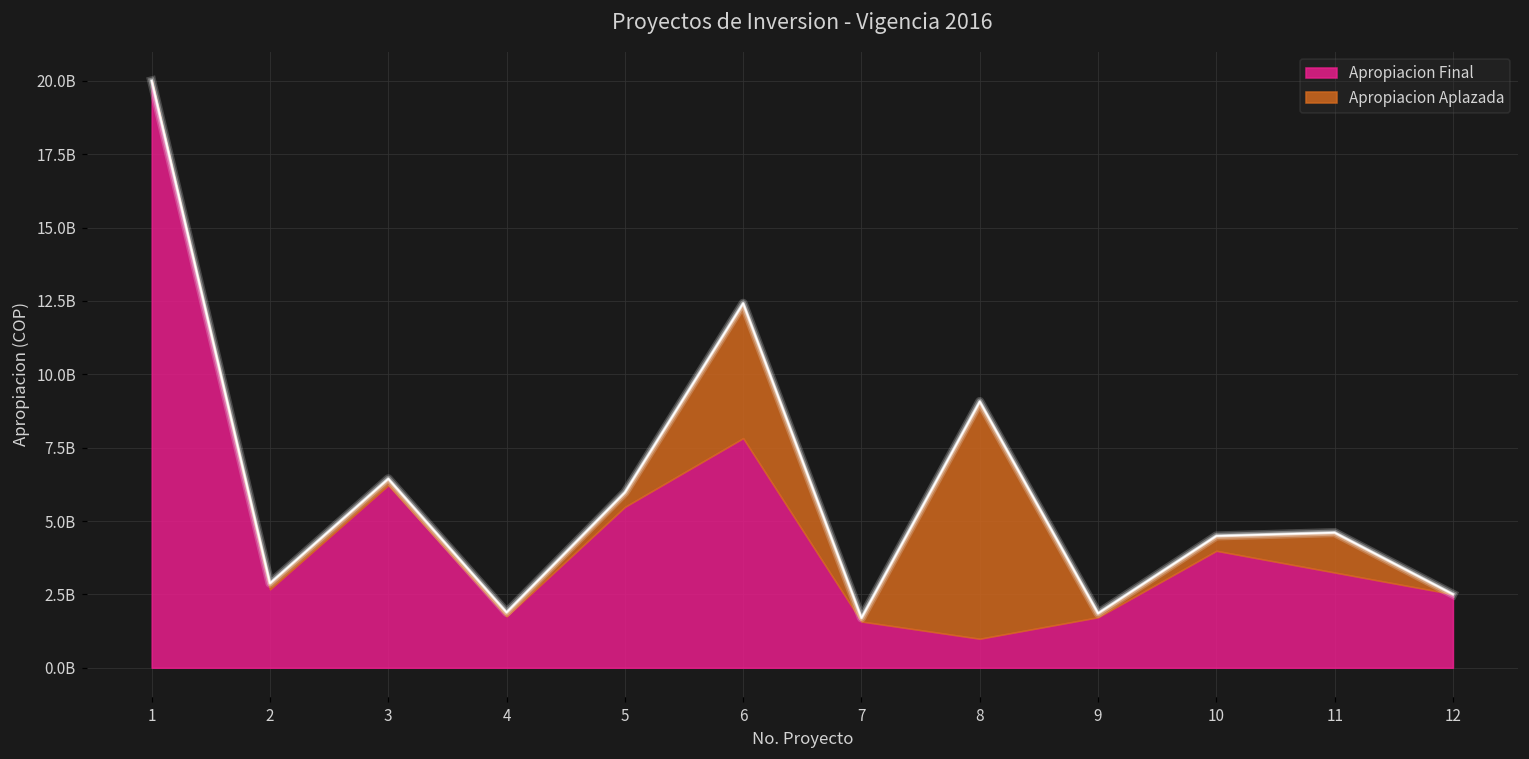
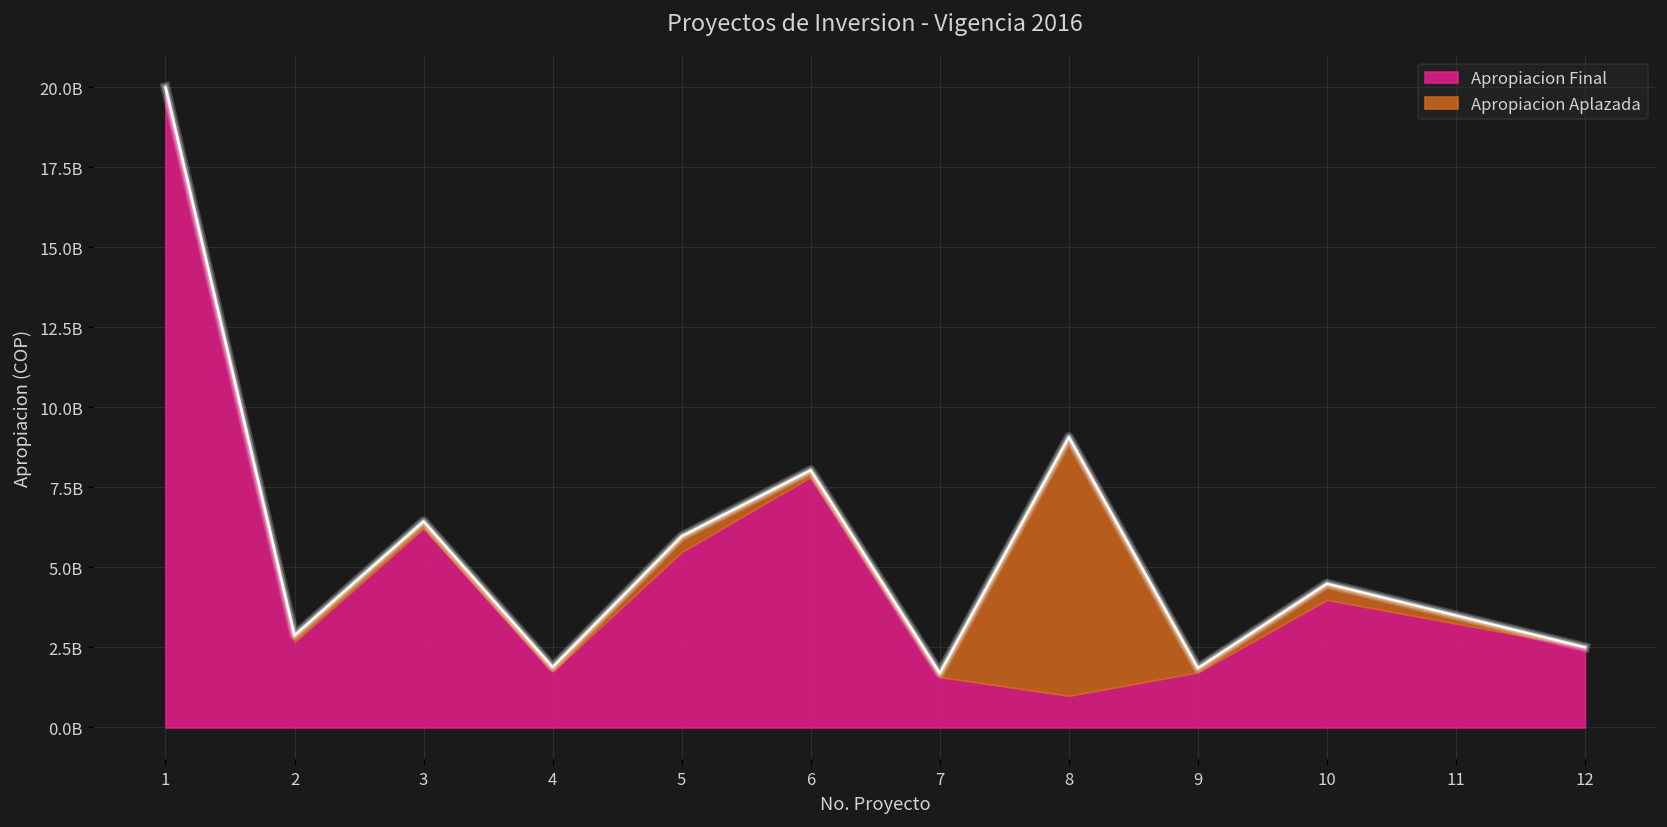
Apropiacion Aplazada, 6: 4600000000 -> 200000000
Apropiacion Aplazada, 11: 1400000000 -> 300000000
